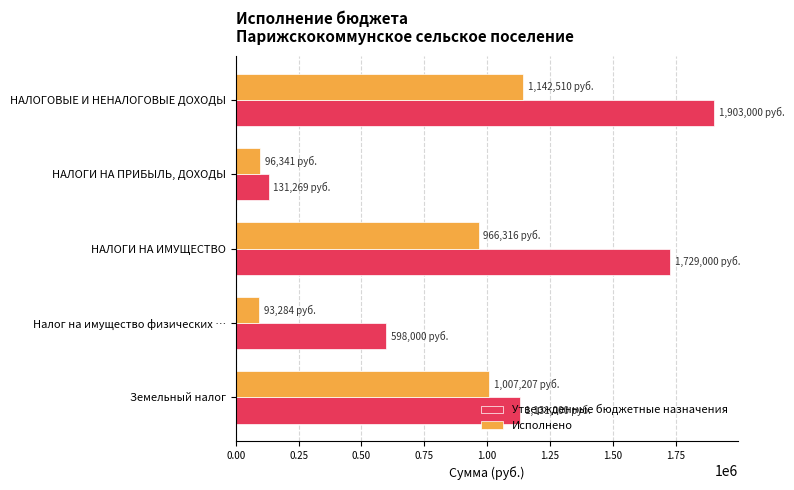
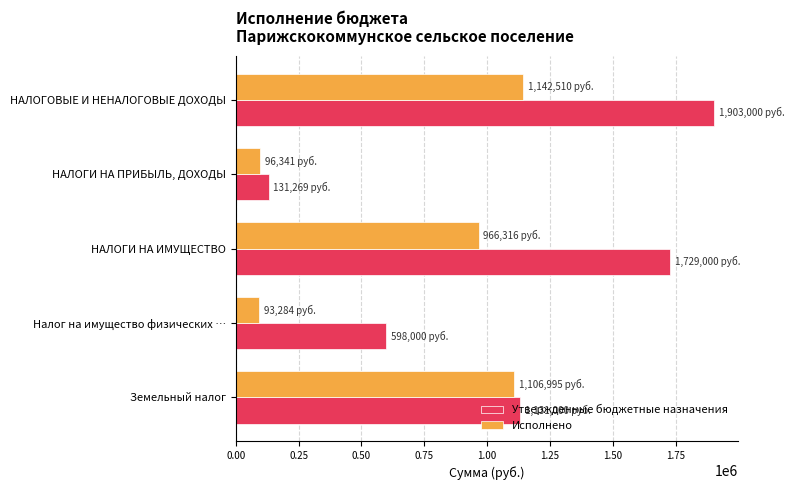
Исполнено, Земельный налог: 1,007,207 -> 1,106,995
